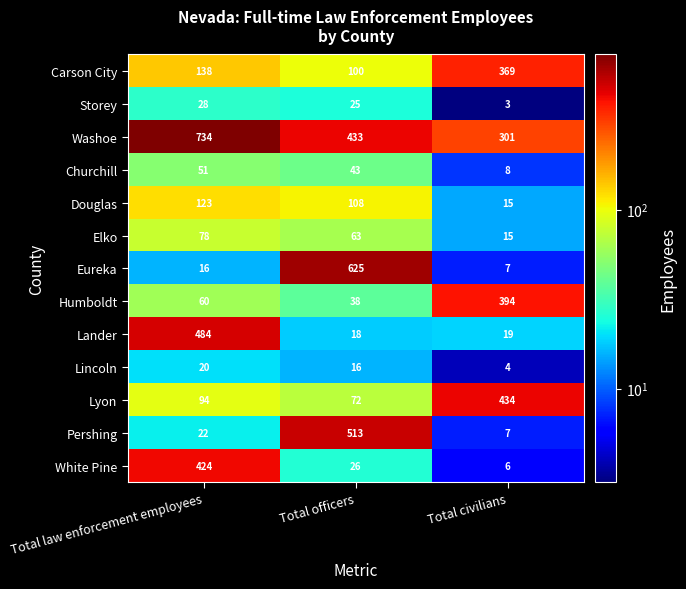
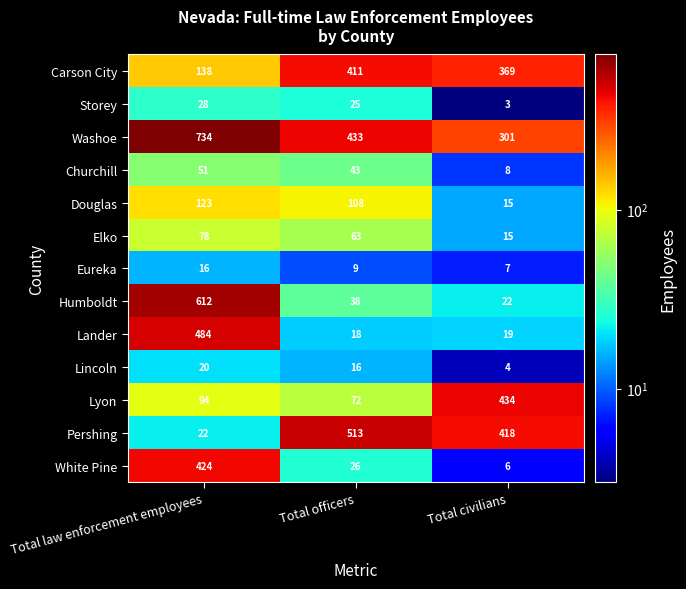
Carson City, Total officers: 100 -> 411
Eureka, Total officers: 625 -> 9
Humboldt, Total law enforcement employees: 60 -> 612
Humboldt, Total civilians: 394 -> 22
Pershing, Total civilians: 7 -> 418
